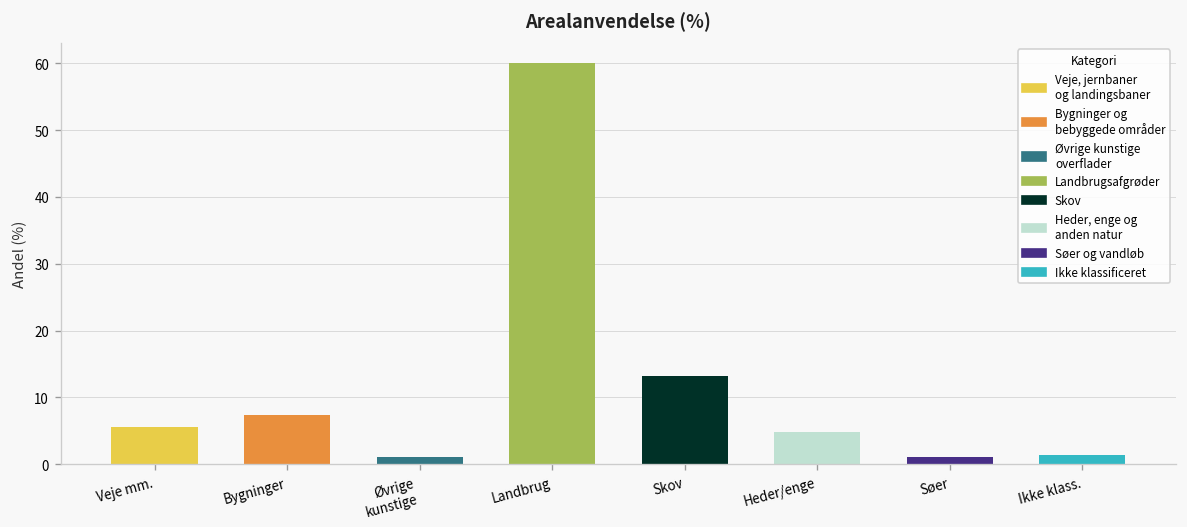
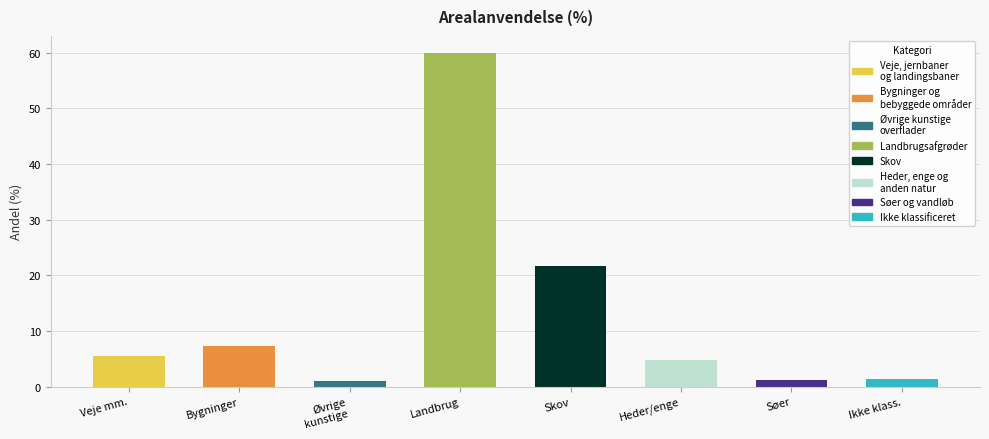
Skov: 13 -> 22
